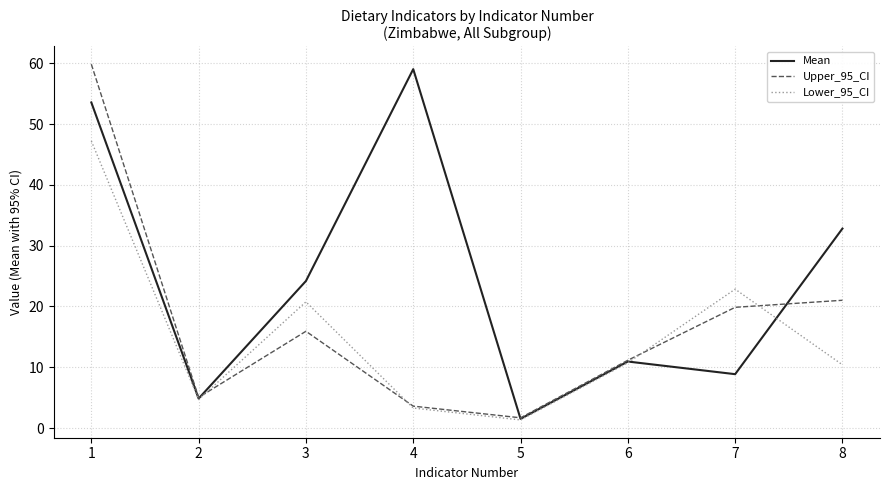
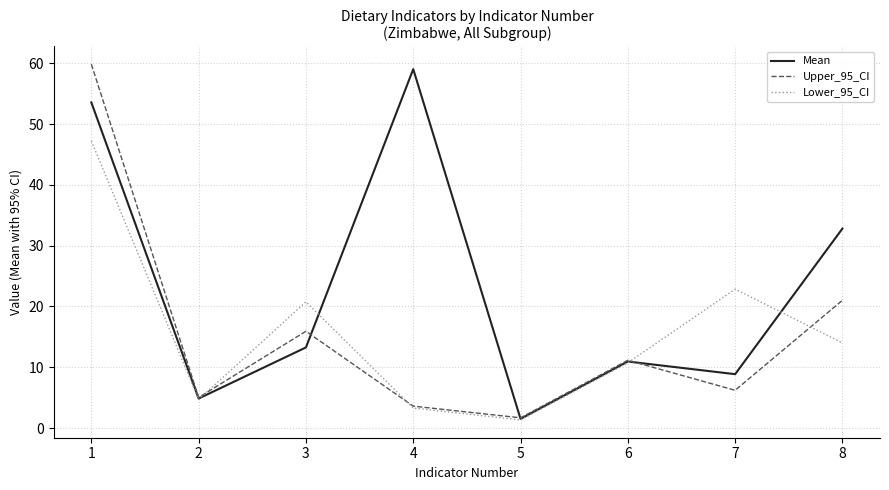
Mean, 3: 24 -> 13
Upper_95_CI, 7: 20 -> 6
Lower_95_CI, 8: 10 -> 14
